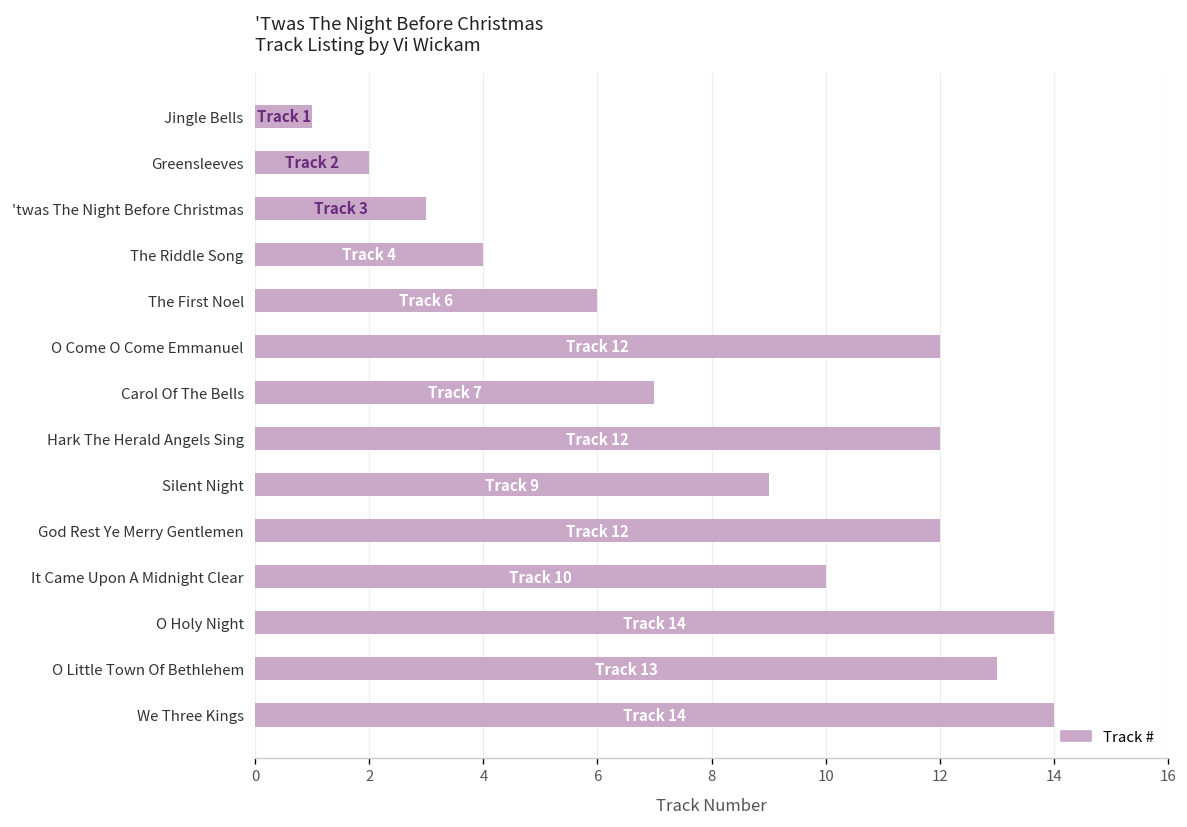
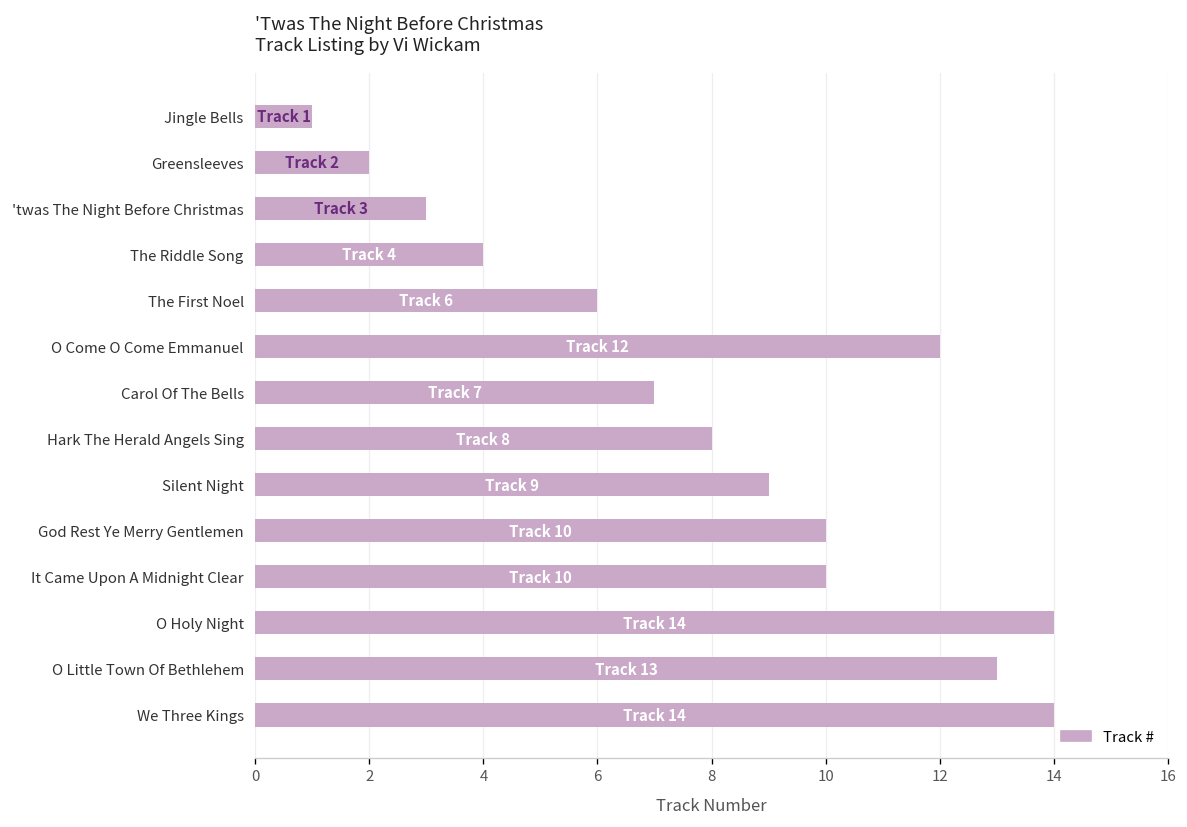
Hark The Herald Angels Sing: 12 -> 8
God Rest Ye Merry Gentlemen: 12 -> 10
